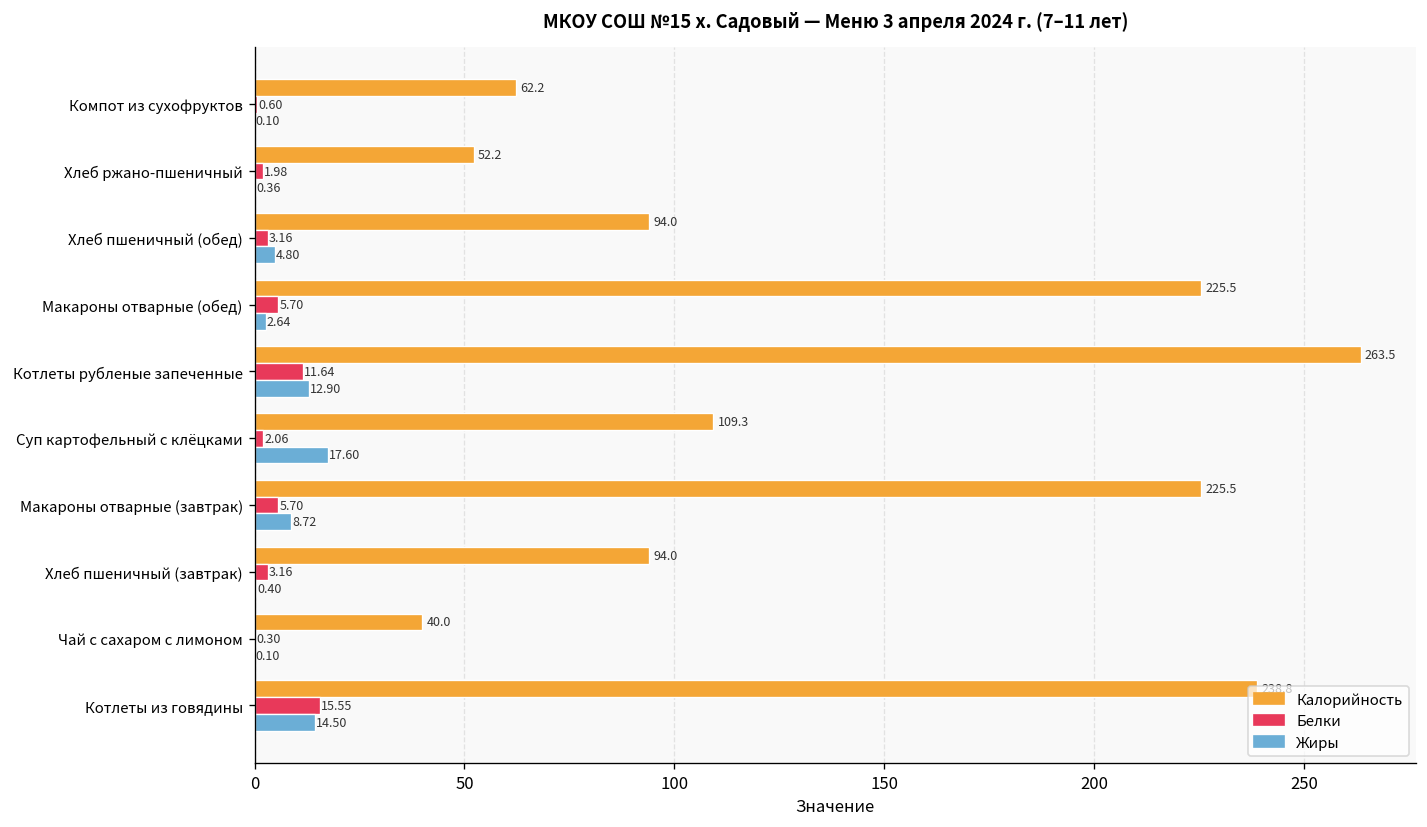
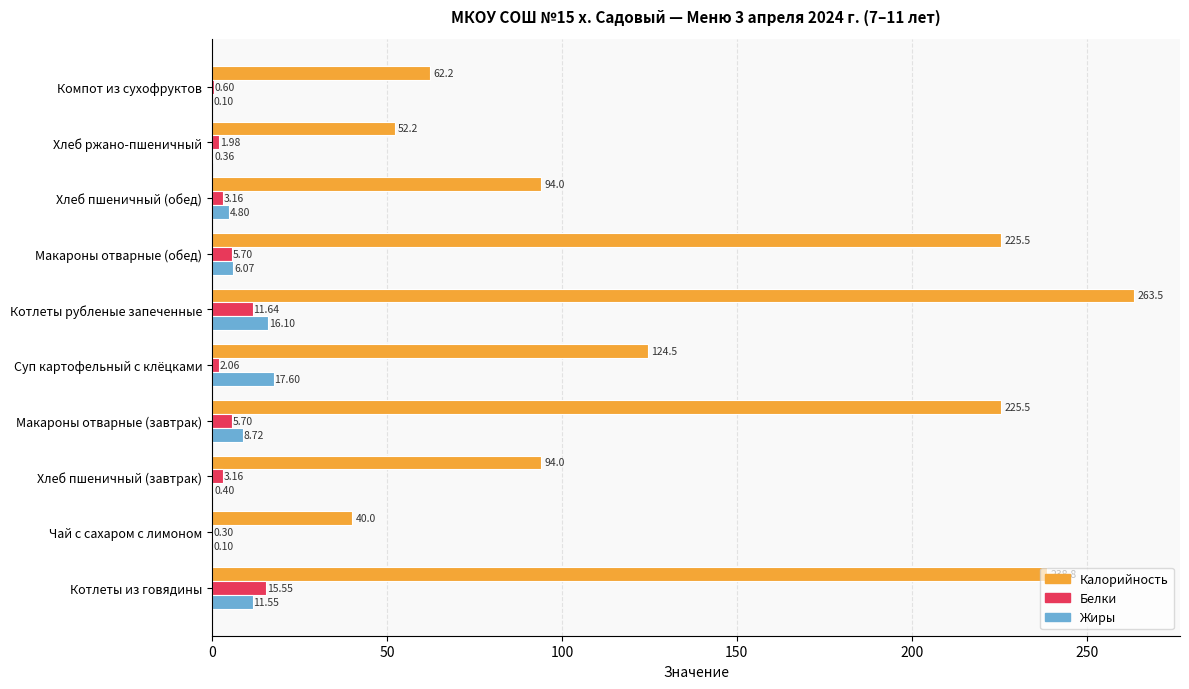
Жиры, Макароны отварные (обед): 2.64 -> 6.07
Жиры, Котлеты рубленые запеченные: 12.90 -> 16.10
Калорийность, Суп картофельный с клёцками: 109.3 -> 124.5
Жиры, Котлеты из говядины: 14.50 -> 11.55
